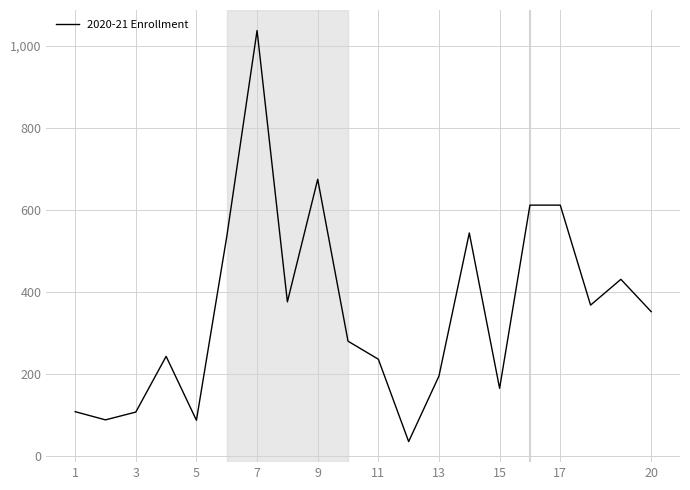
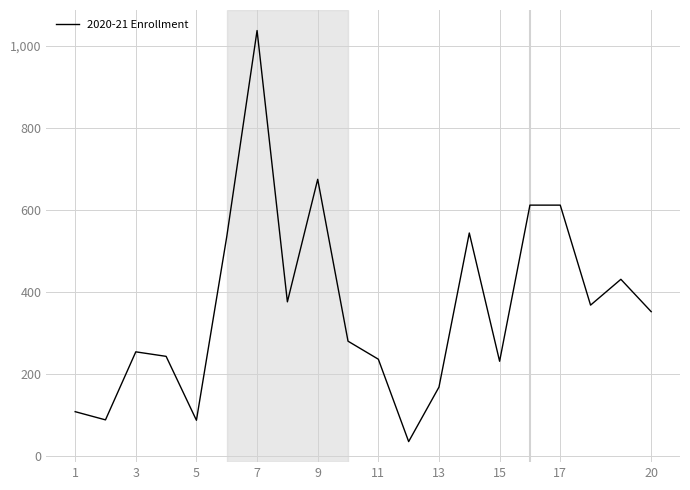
3: 110 -> 250
13: 190 -> 170
15: 160 -> 230
